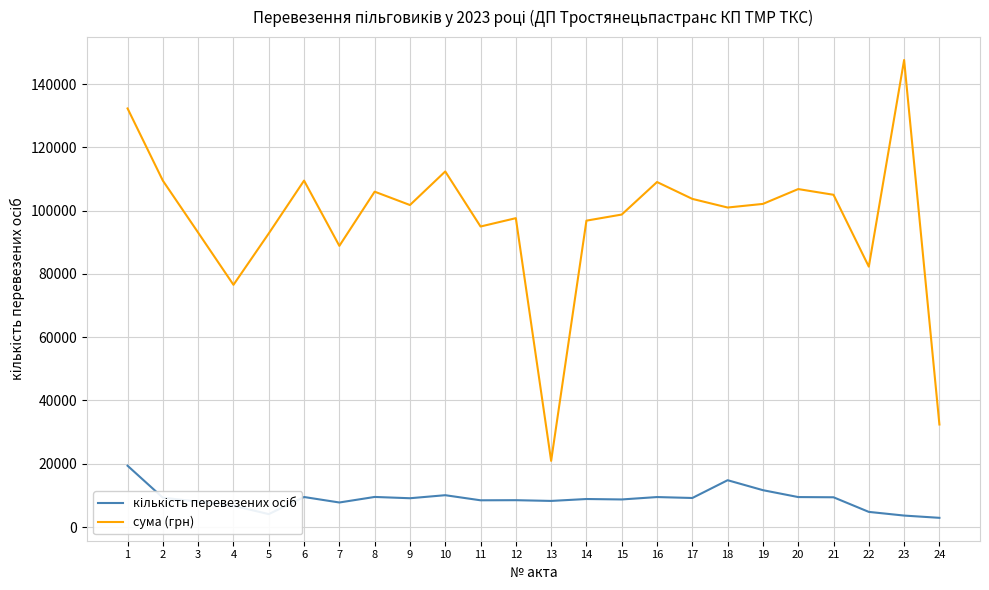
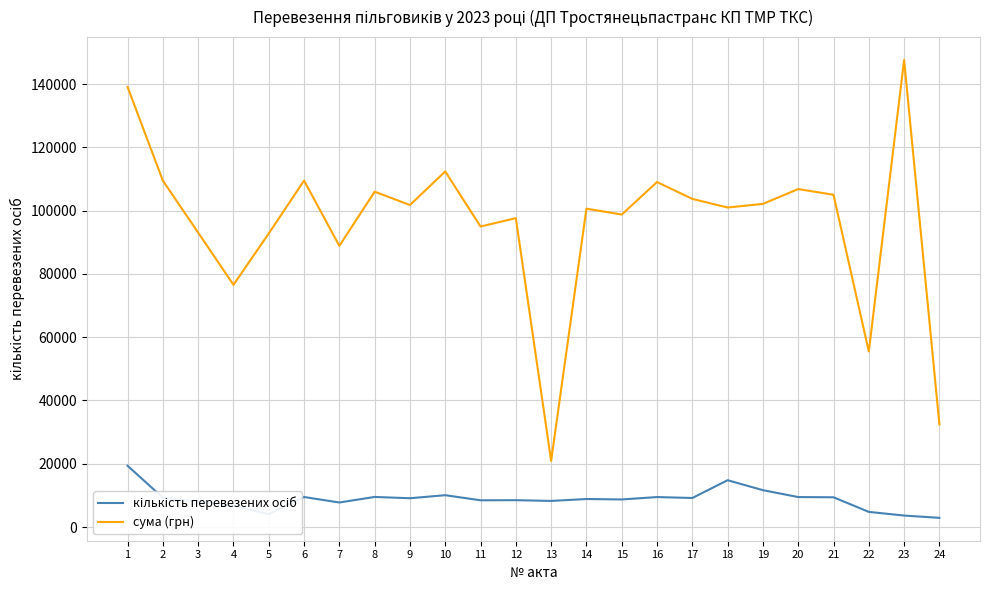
сума (грн), 1: 132000 -> 139000
сума (грн), 14: 97000 -> 101000
сума (грн), 22: 82000 -> 55000
